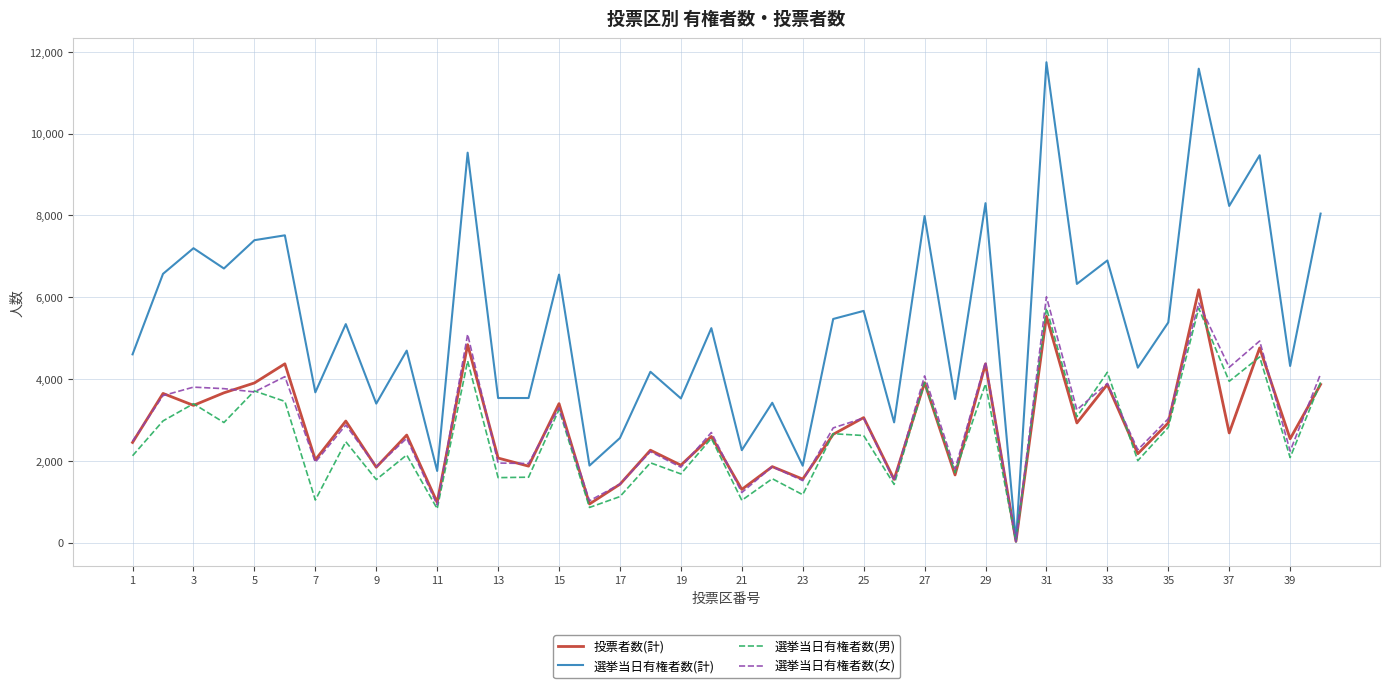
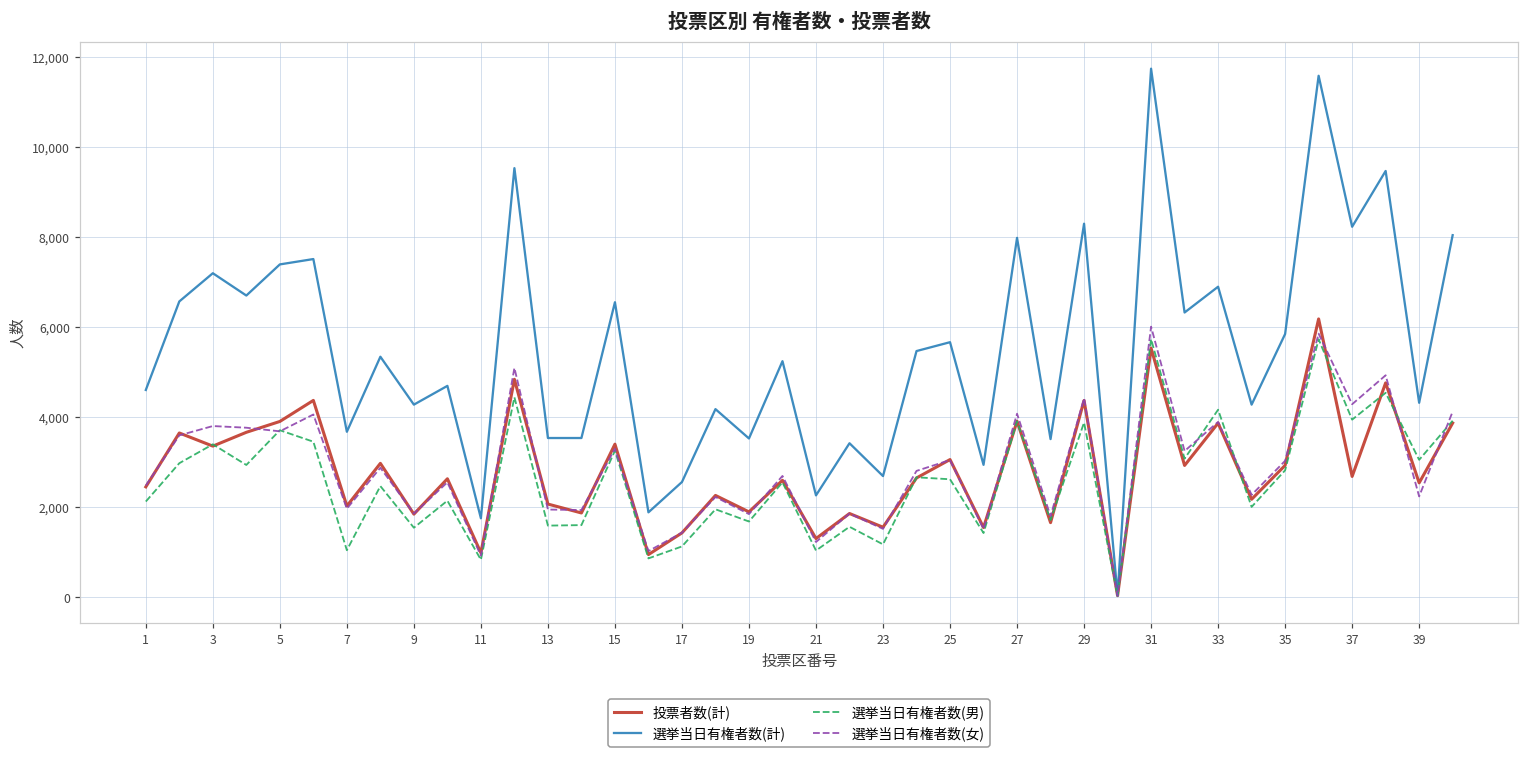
選挙当日有権者数(計), 9: 3,400 -> 4,300
選挙当日有権者数(計), 23: 1,900 -> 2,700
選挙当日有権者数(計), 35: 5,400 -> 5,800
選挙当日有権者数(男), 39: 2,100 -> 3,100
